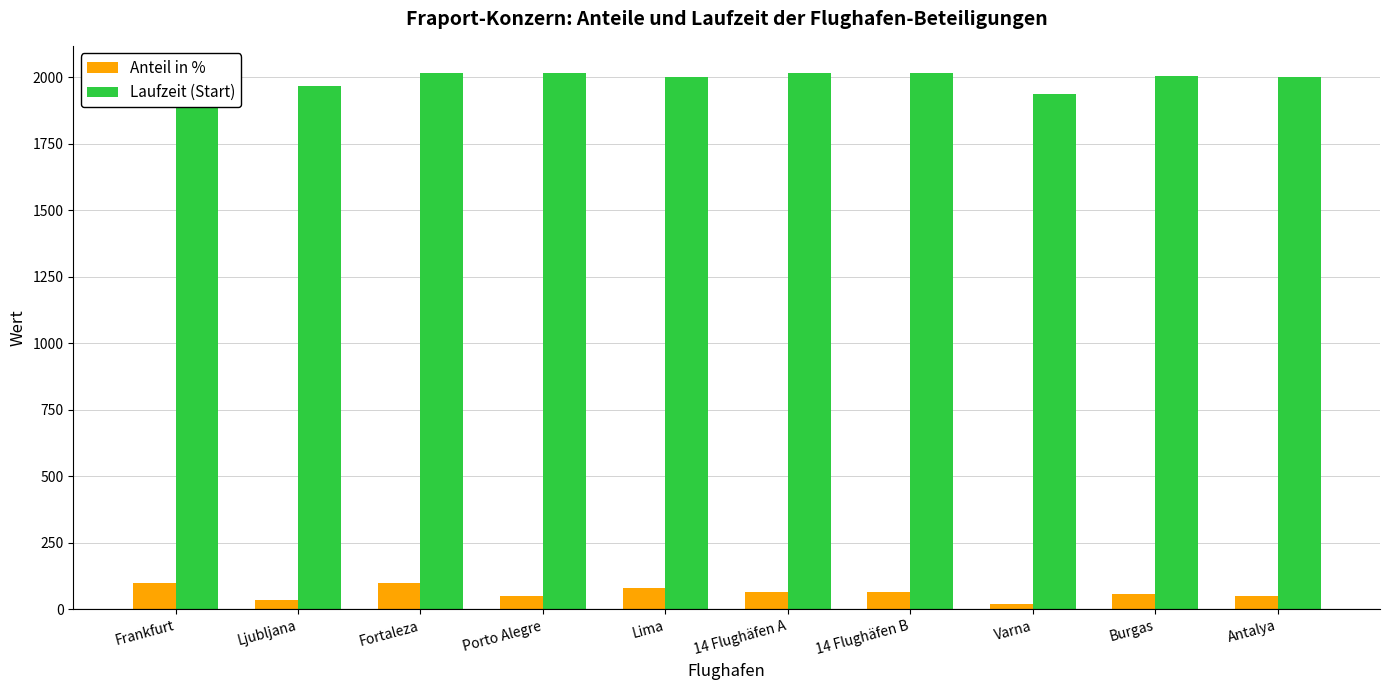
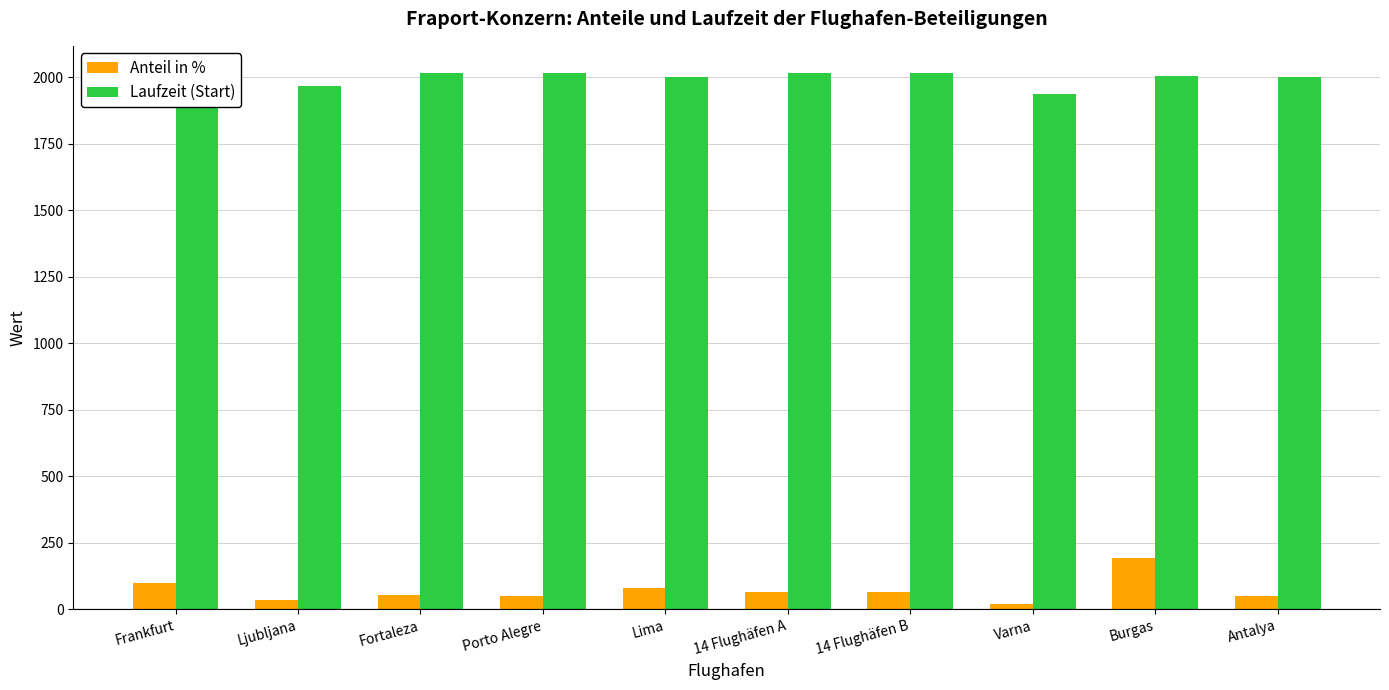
Anteil in %, Fortaleza: 100 -> 50
Anteil in %, Burgas: 60 -> 190
